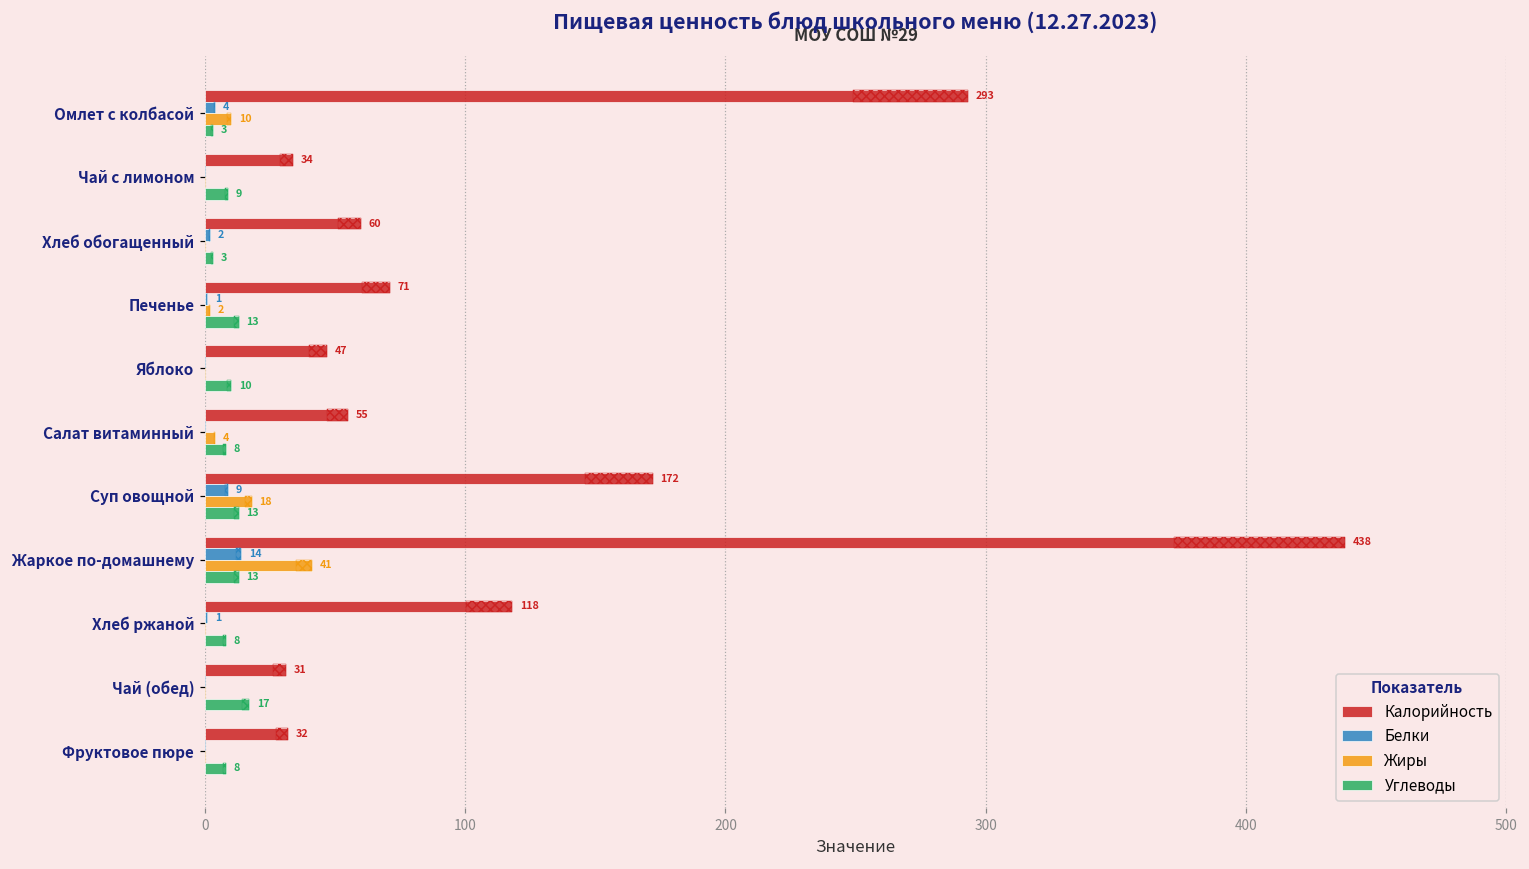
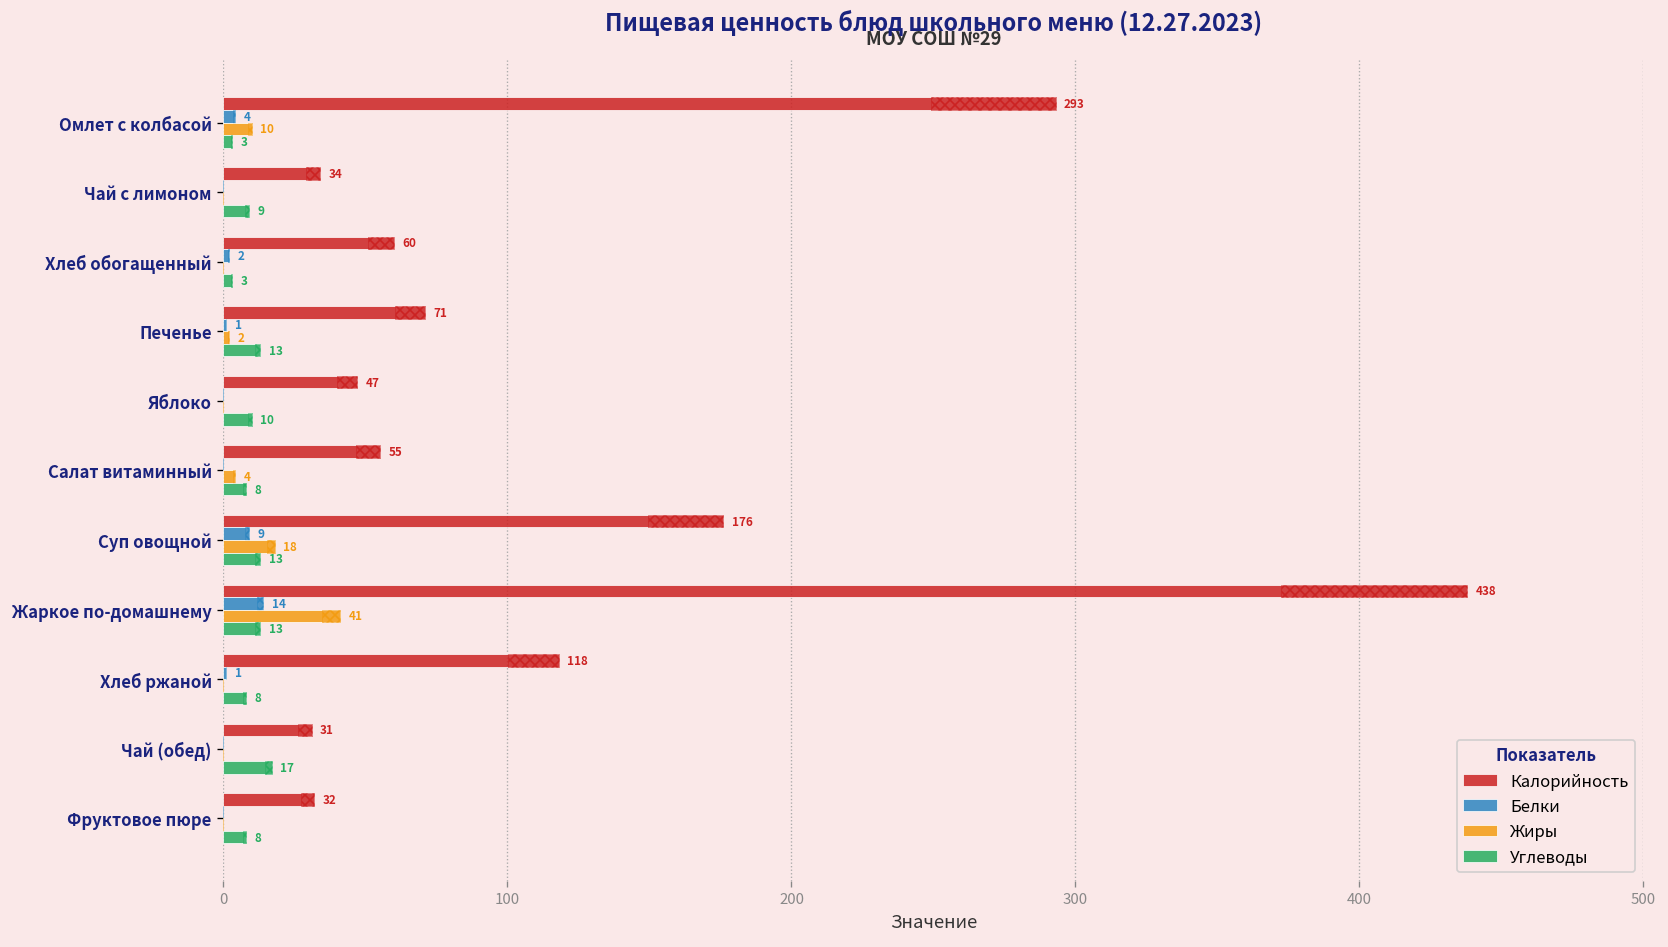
Калорийность, Суп овощной: 172 -> 176
